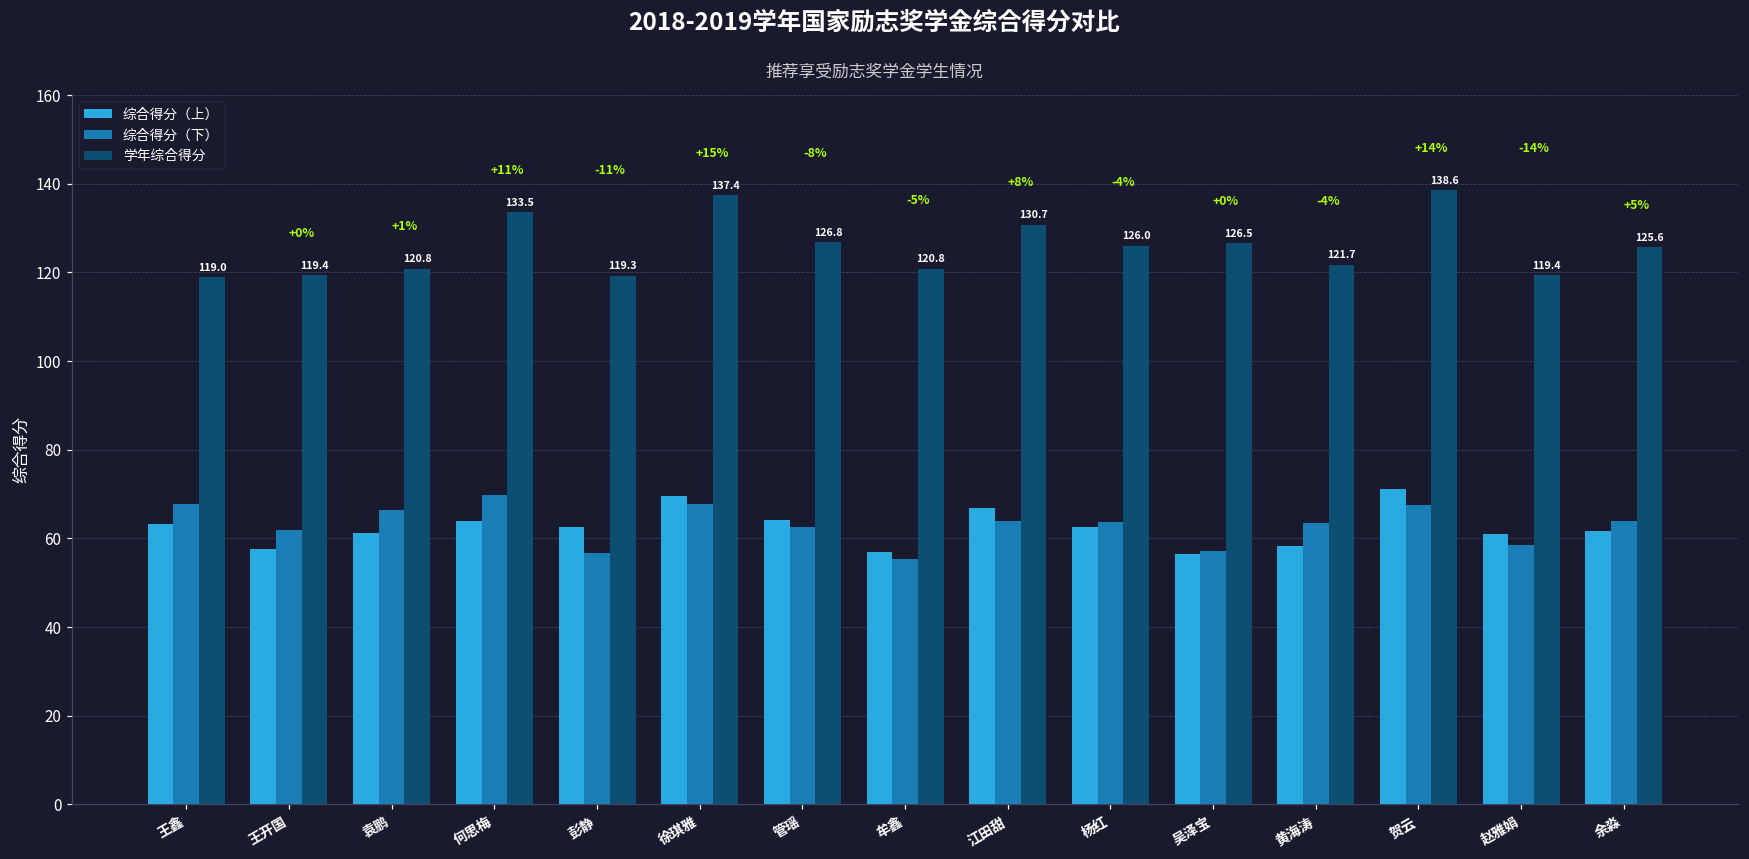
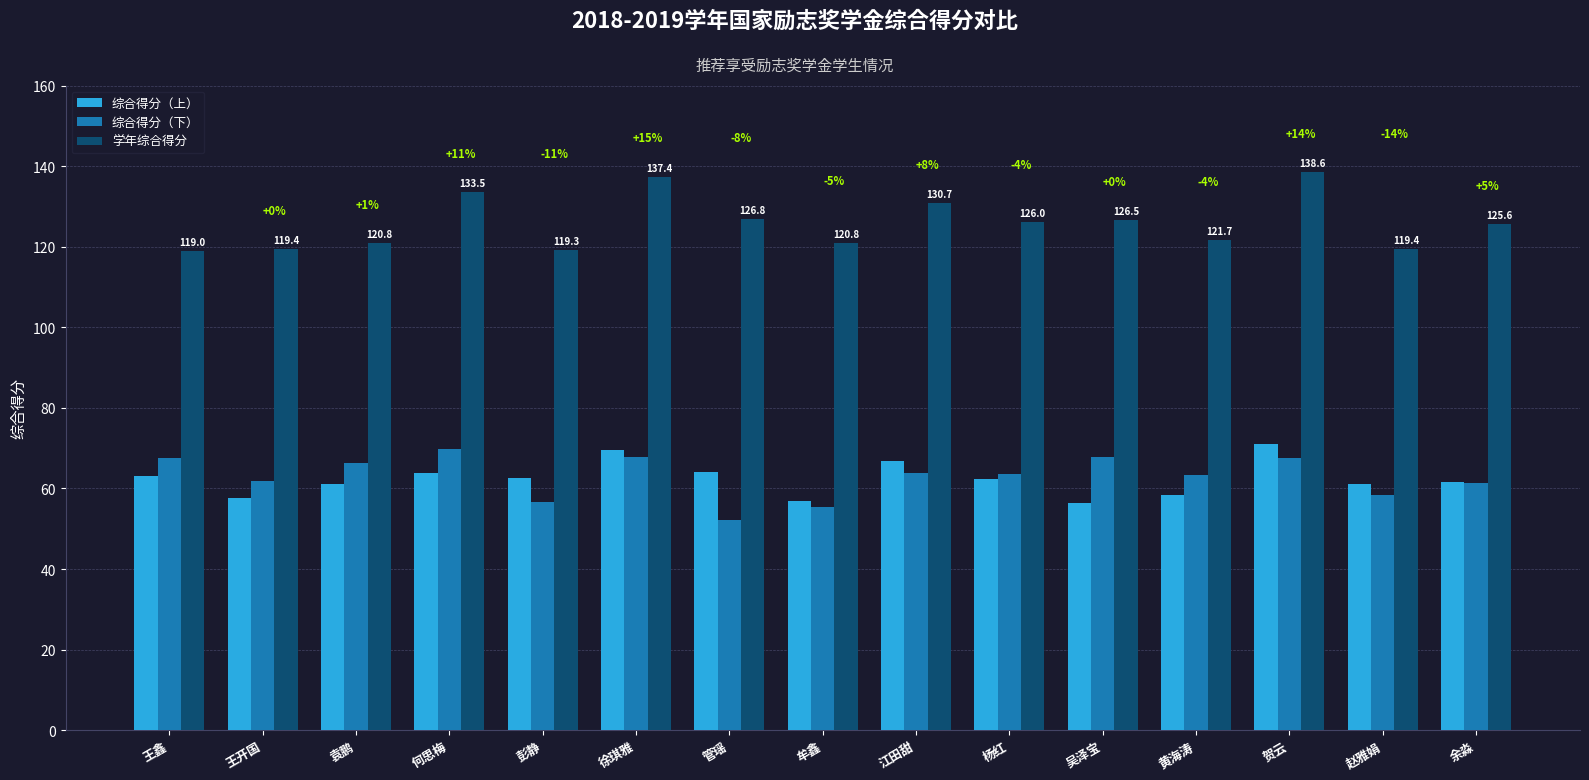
综合得分（下）, 管瑶: 63 -> 52
综合得分（下）, 吴泽宝: 57 -> 68
综合得分（下）, 余淼: 64 -> 61
